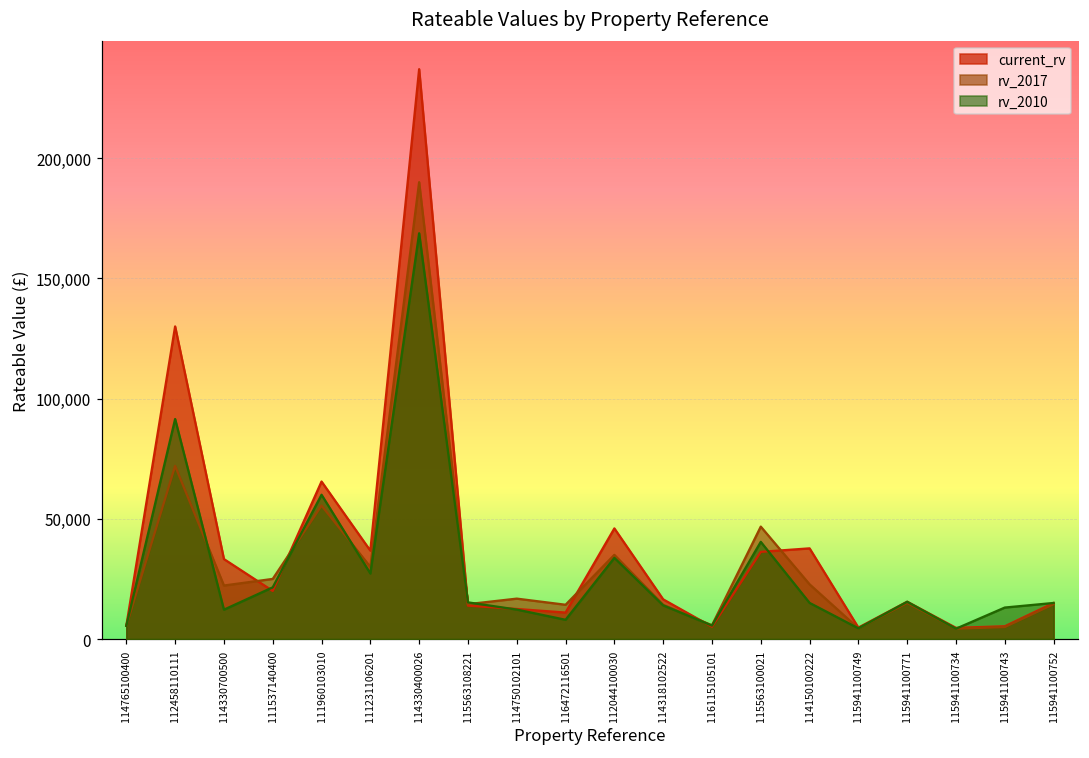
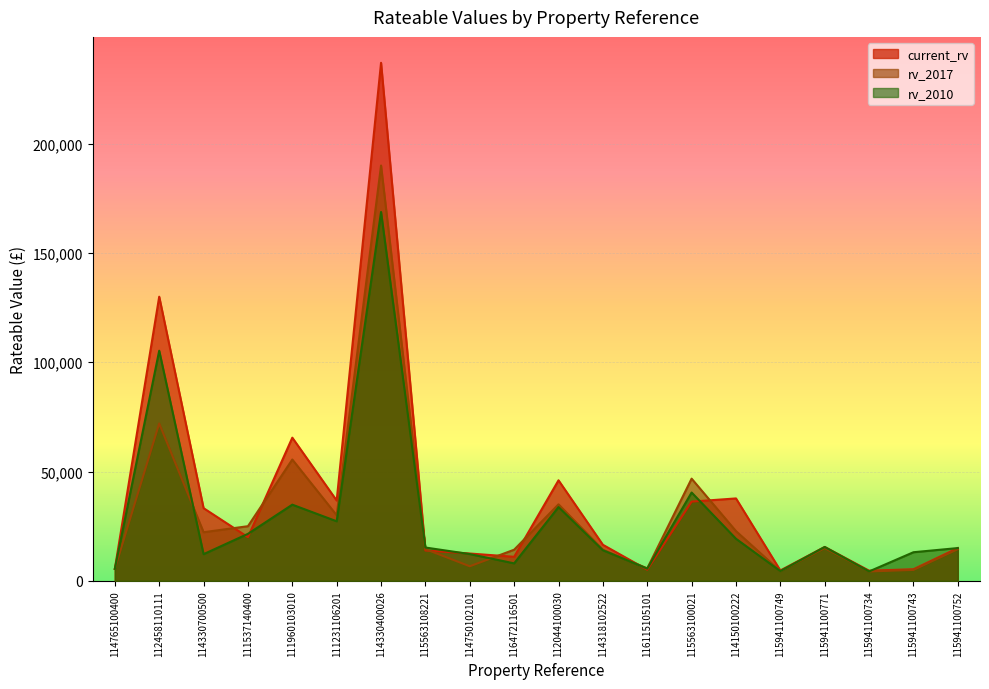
rv_2010, 112458110111: 92,000 -> 105,000
rv_2010, 111960103010: 60,000 -> 35,000
rv_2017, 114750102101: 17,000 -> 7,000
rv_2010, 114150100222: 15,000 -> 19,000
